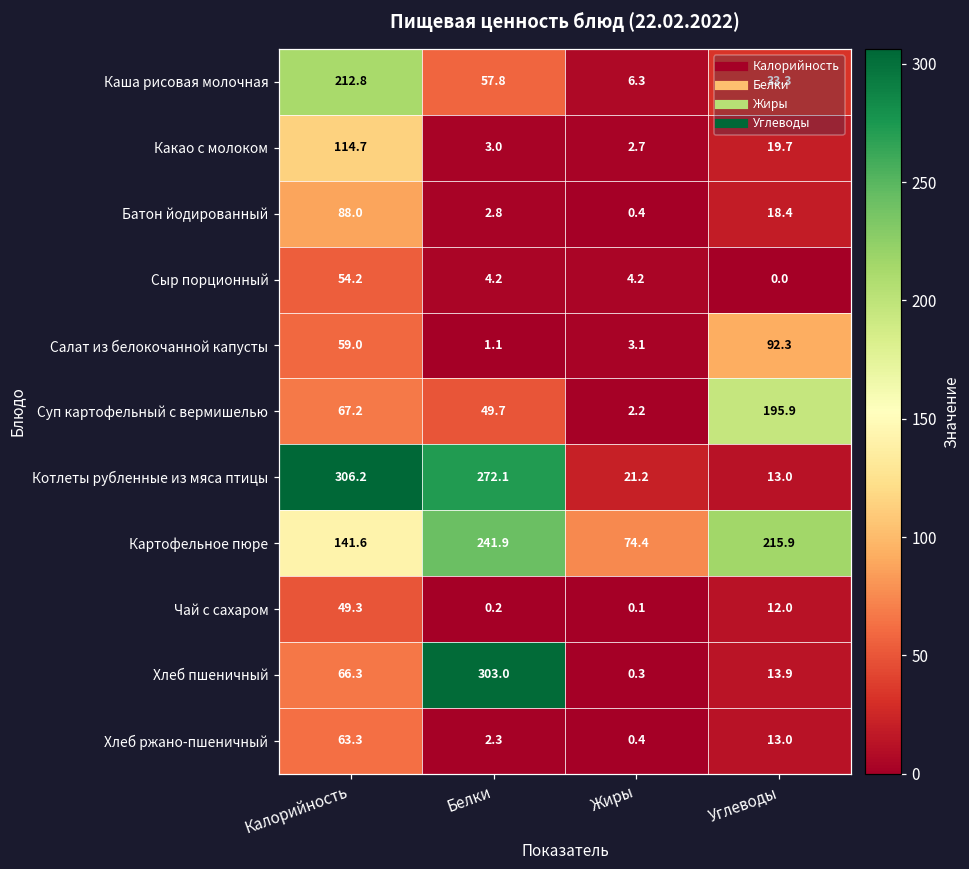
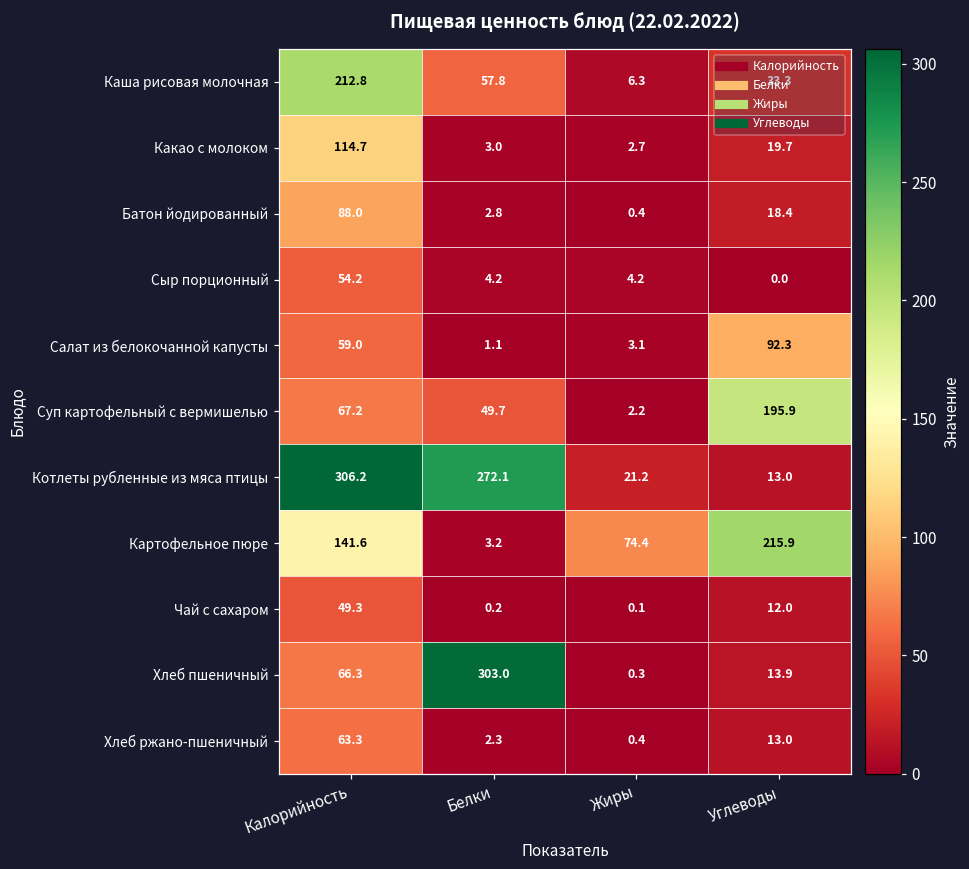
Картофельное пюре, Белки: 241.9 -> 3.2
